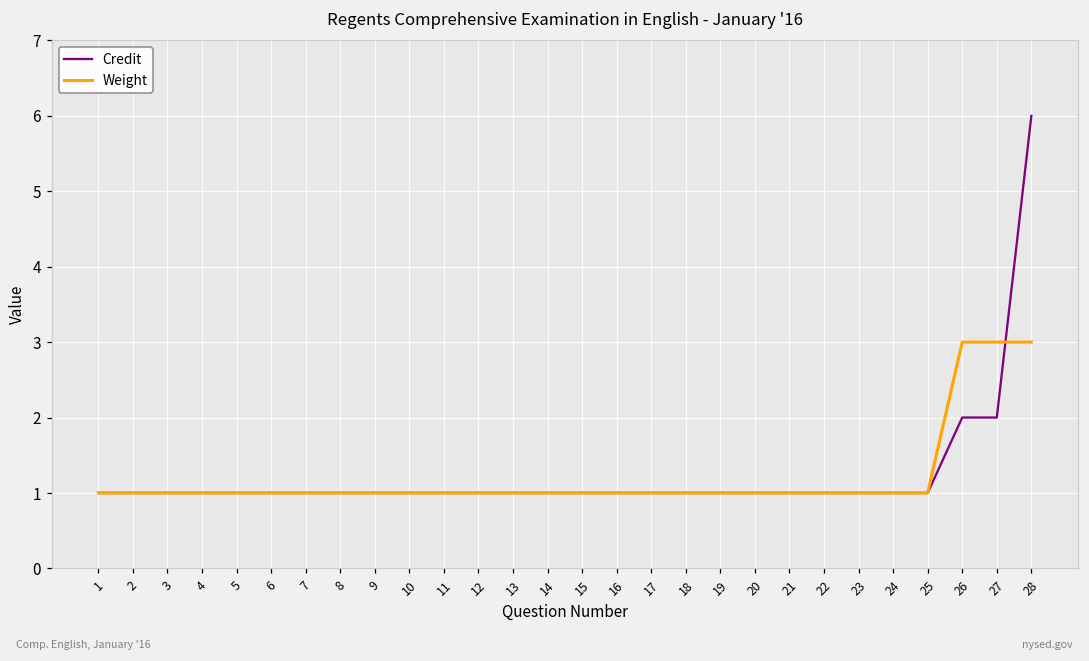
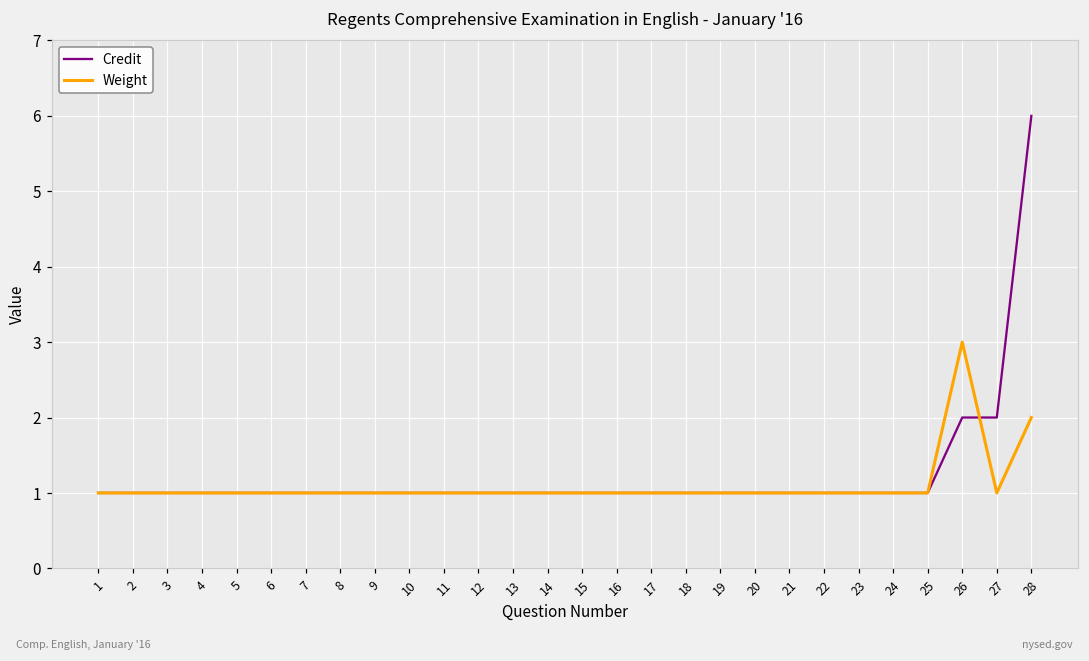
Weight, 27: 3 -> 1
Weight, 28: 3 -> 2
